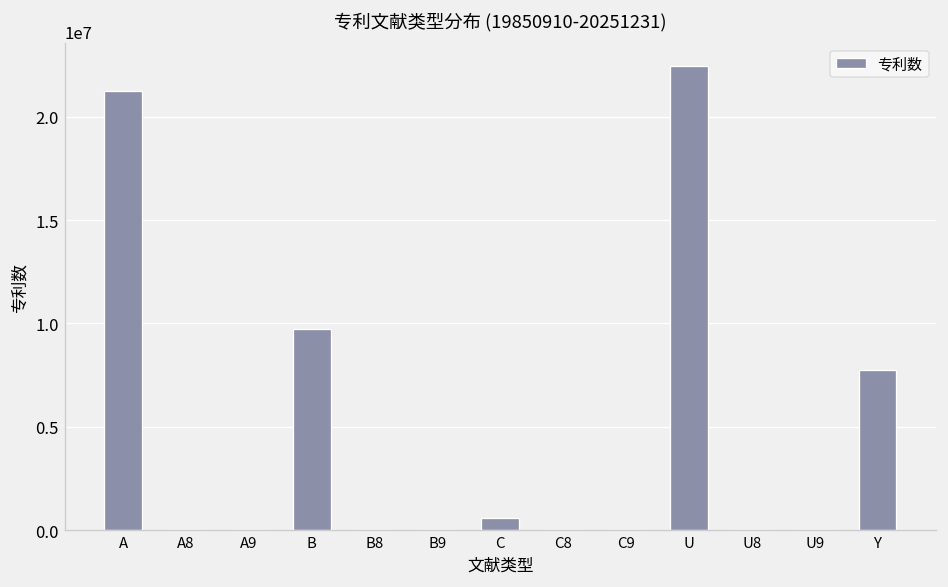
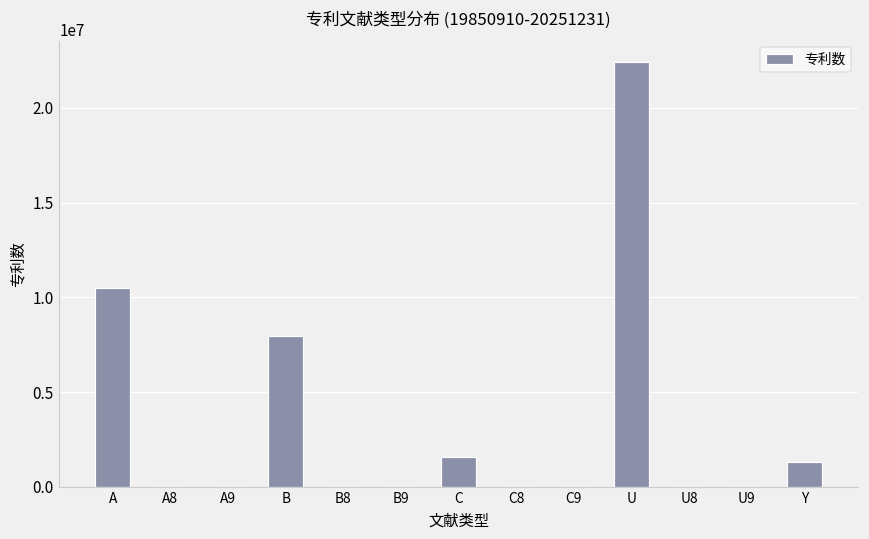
A: 21200000 -> 10500000
B: 9700000 -> 8000000
C: 600000 -> 1600000
Y: 7800000 -> 1300000
